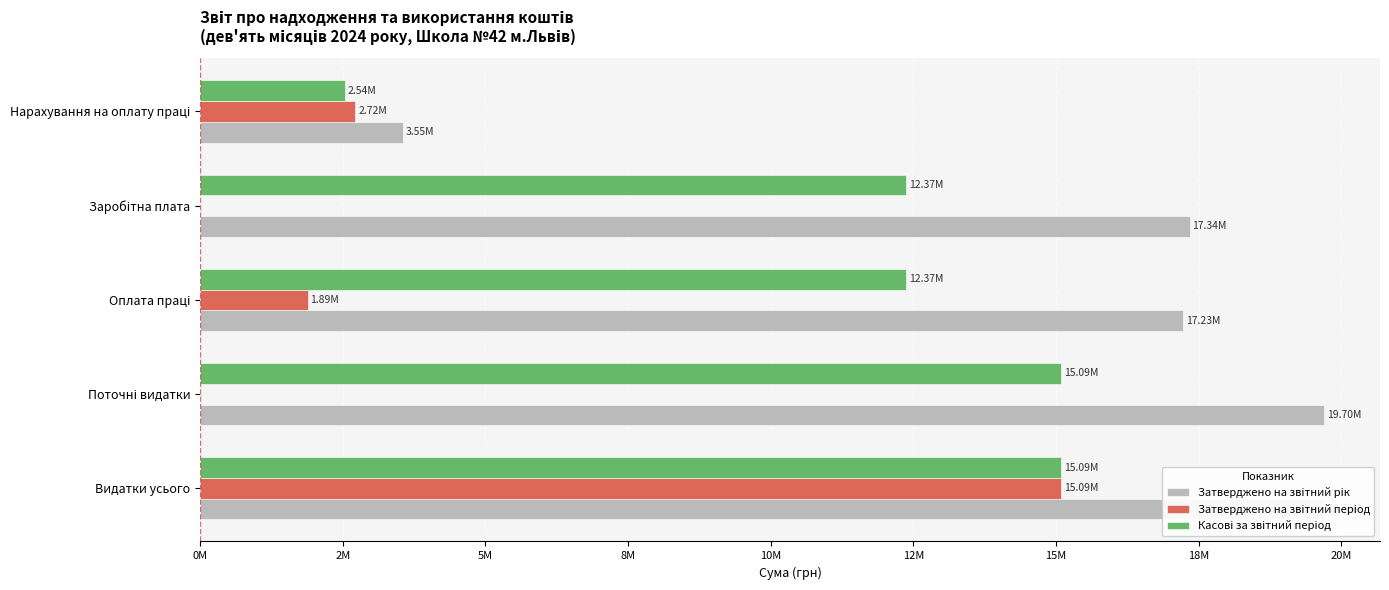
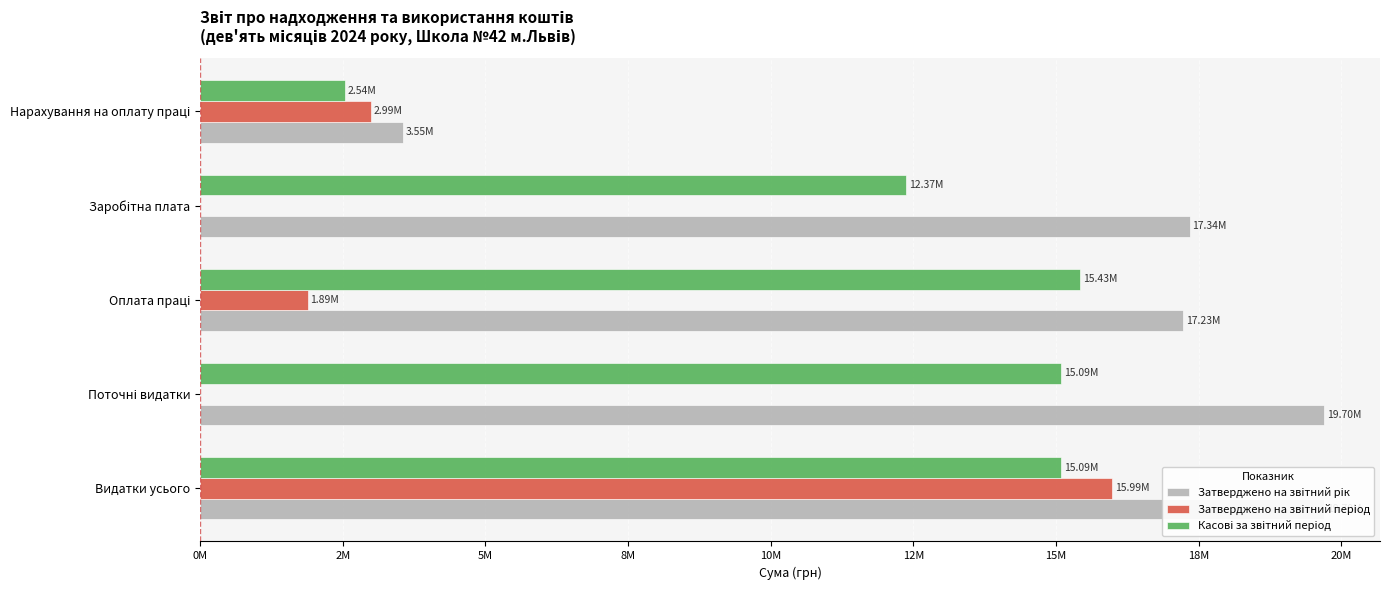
Затверджено на звітний період, Нарахування на оплату праці: 2.72M -> 2.99M
Касові за звітний період, Оплата праці: 12.37M -> 15.43M
Затверджено на звітний період, Видатки усього: 15.09M -> 15.99M
